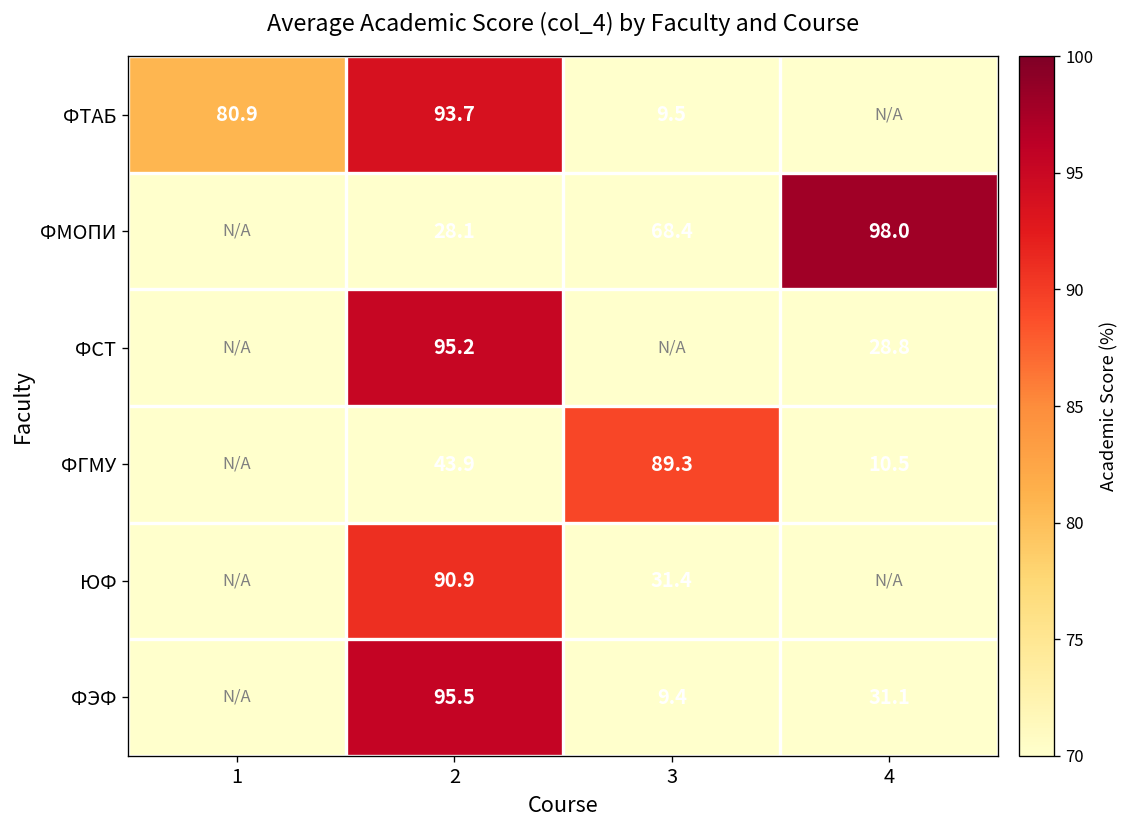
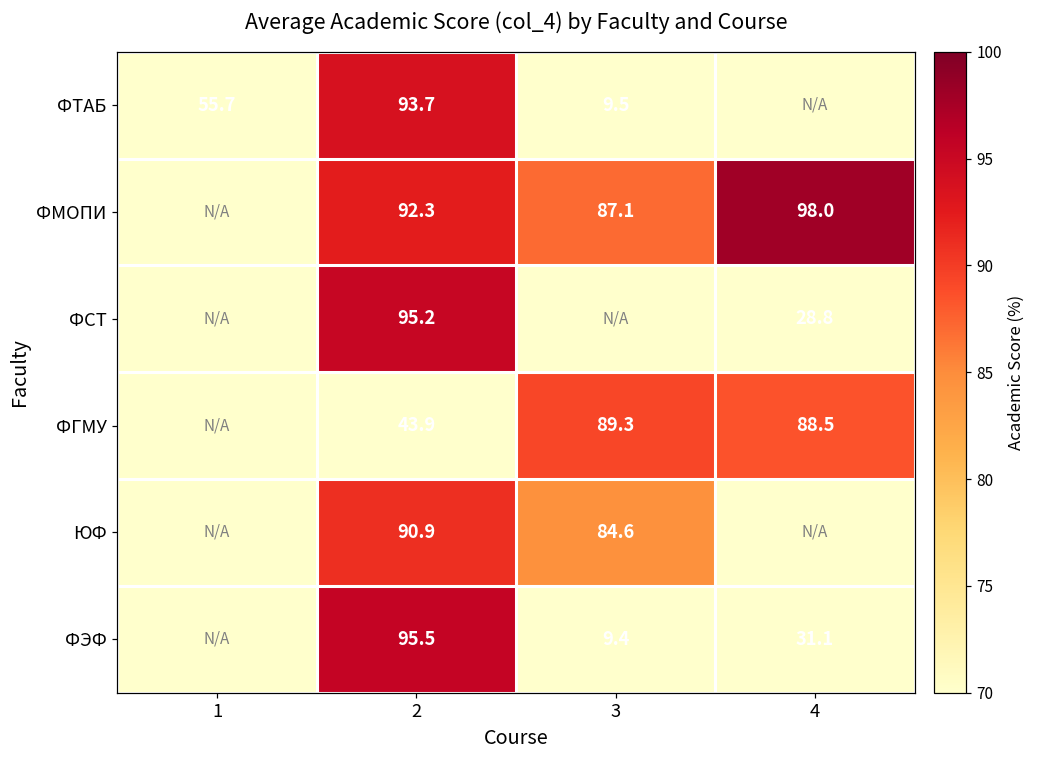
ФТАБ, 1: 80.9 -> 55.7
ФМОПИ, 2: 28.1 -> 92.3
ФМОПИ, 3: 68.4 -> 87.1
ФГМУ, 4: 10.5 -> 88.5
ЮФ, 3: 31.4 -> 84.6
